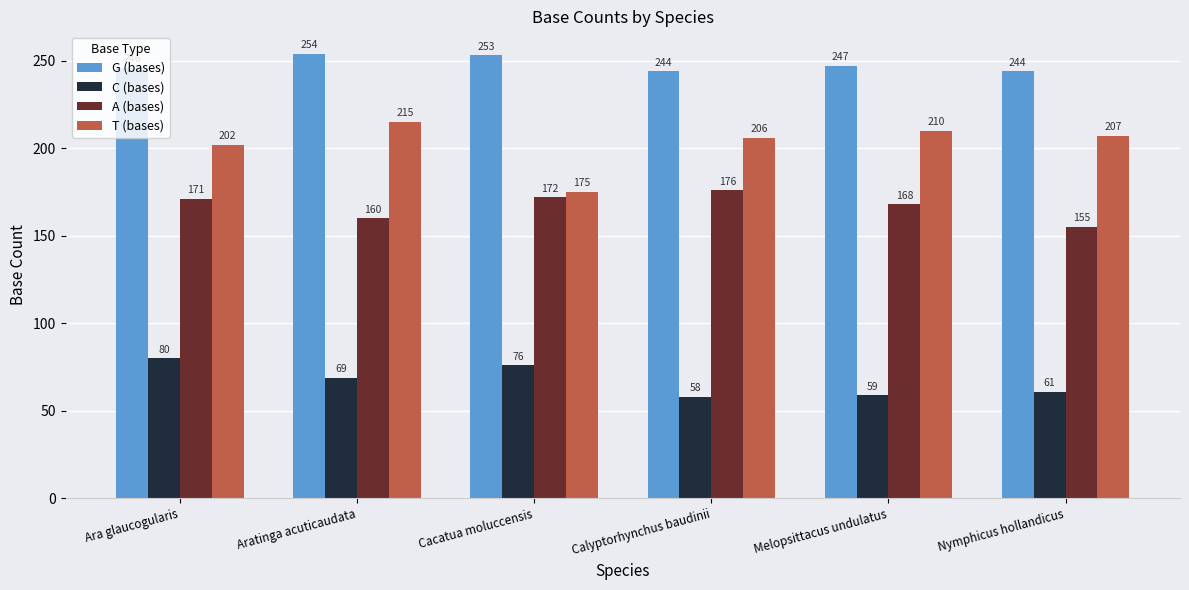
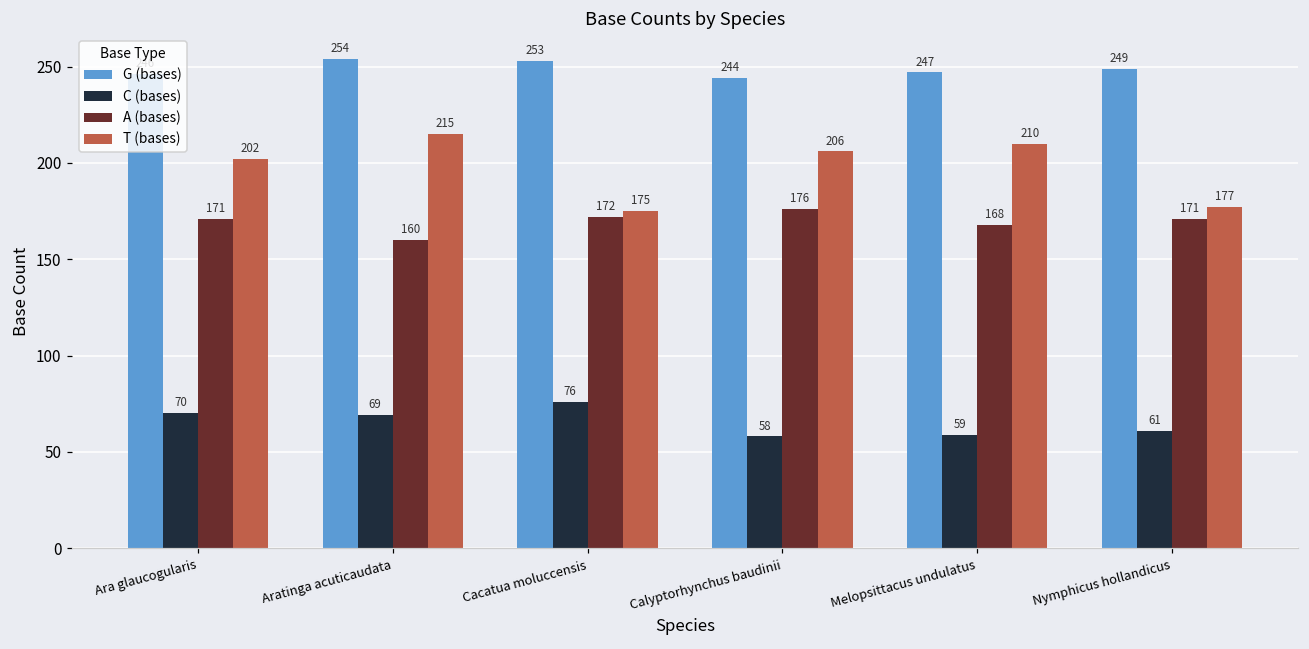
C (bases), Ara glaucogularis: 80 -> 70
G (bases), Nymphicus hollandicus: 244 -> 249
A (bases), Nymphicus hollandicus: 155 -> 171
T (bases), Nymphicus hollandicus: 207 -> 177
